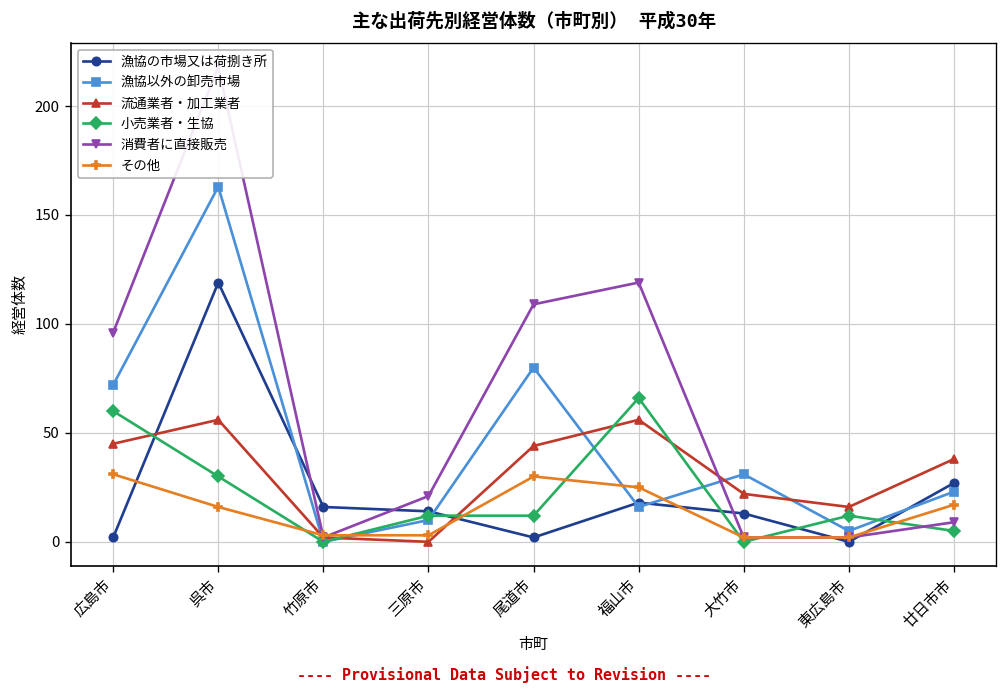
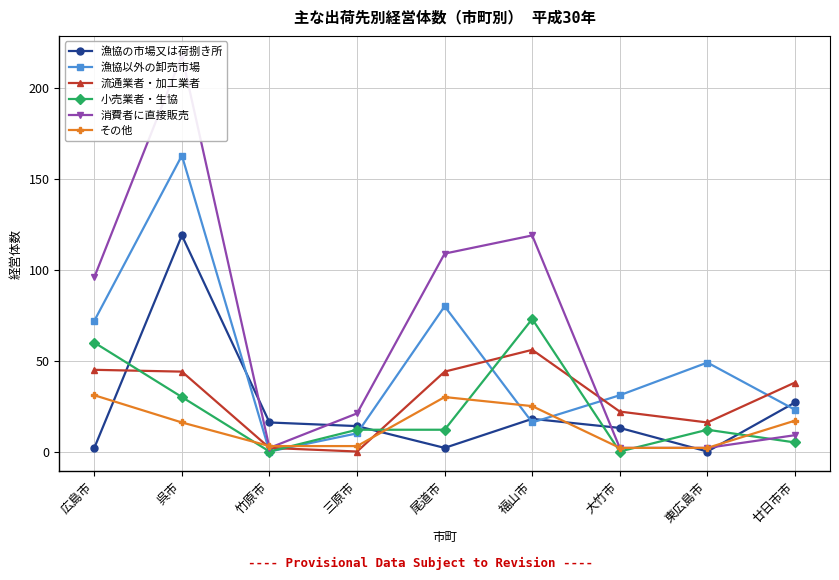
流通業者・加工業者, 呉市: 56 -> 44
小売業者・生協, 福山市: 66 -> 73
漁協以外の卸売市場, 東広島市: 5 -> 49
